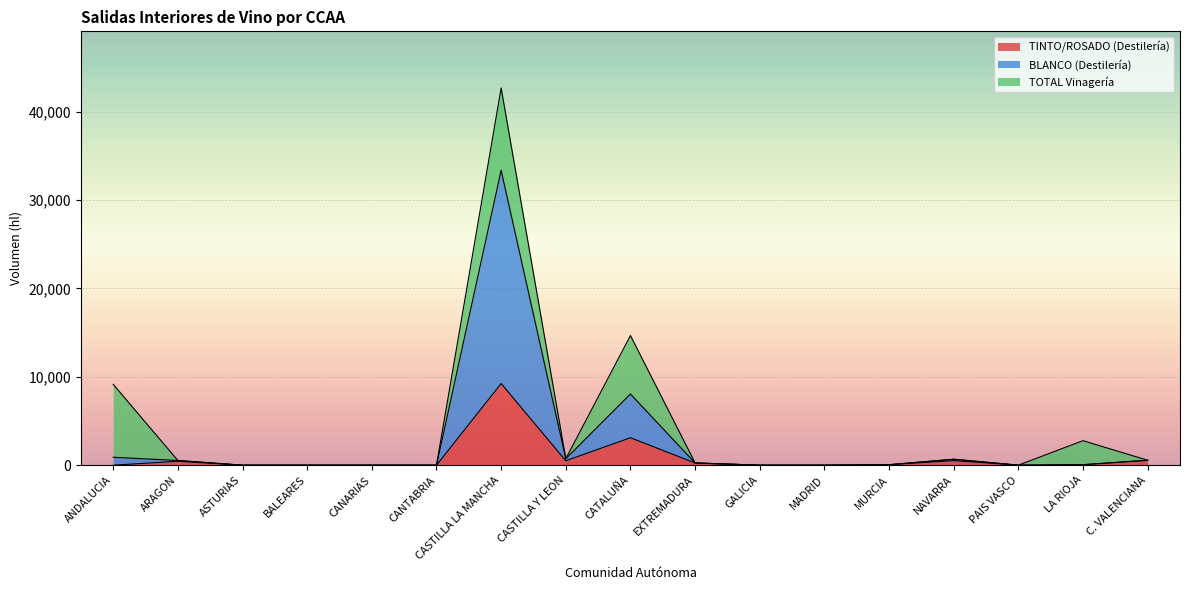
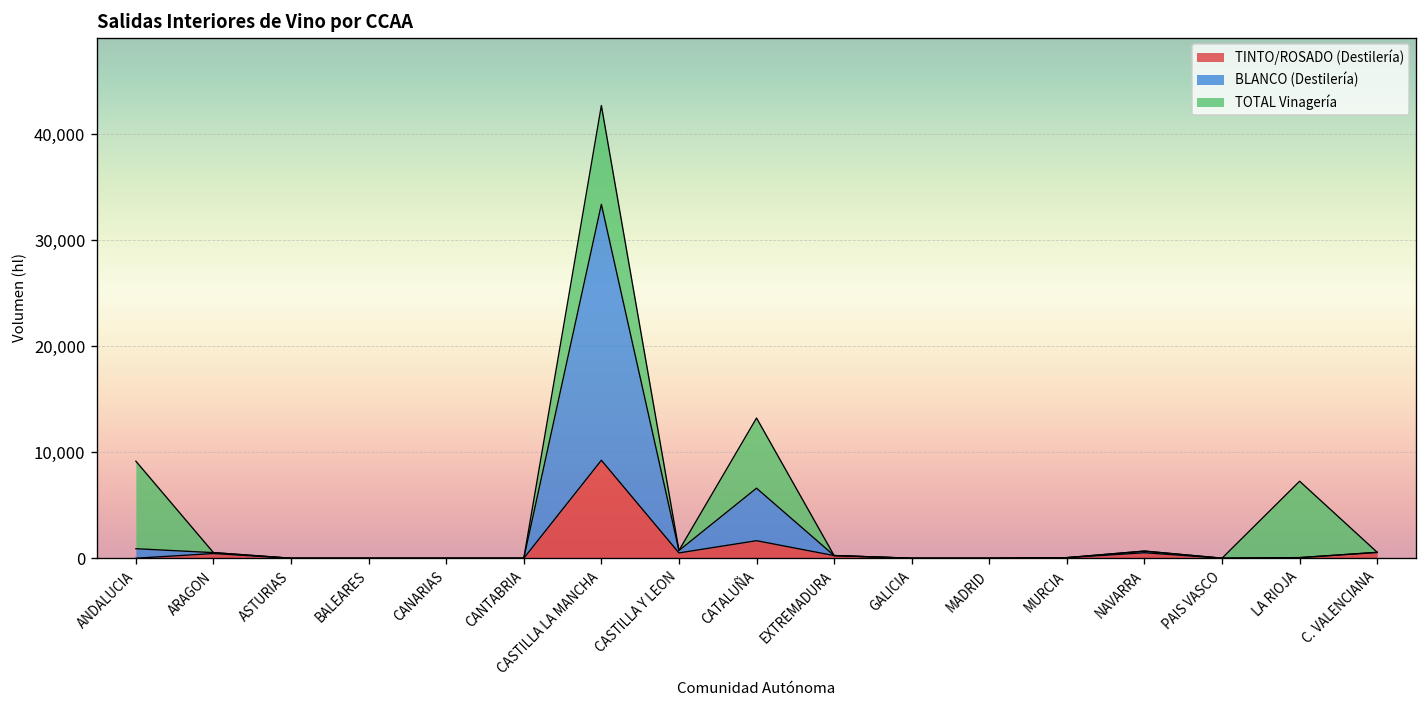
TINTO/ROSADO (Destilería), CATALUÑA: 3,000 -> 2,000
TOTAL Vinagería, LA RIOJA: 3,000 -> 7,000
